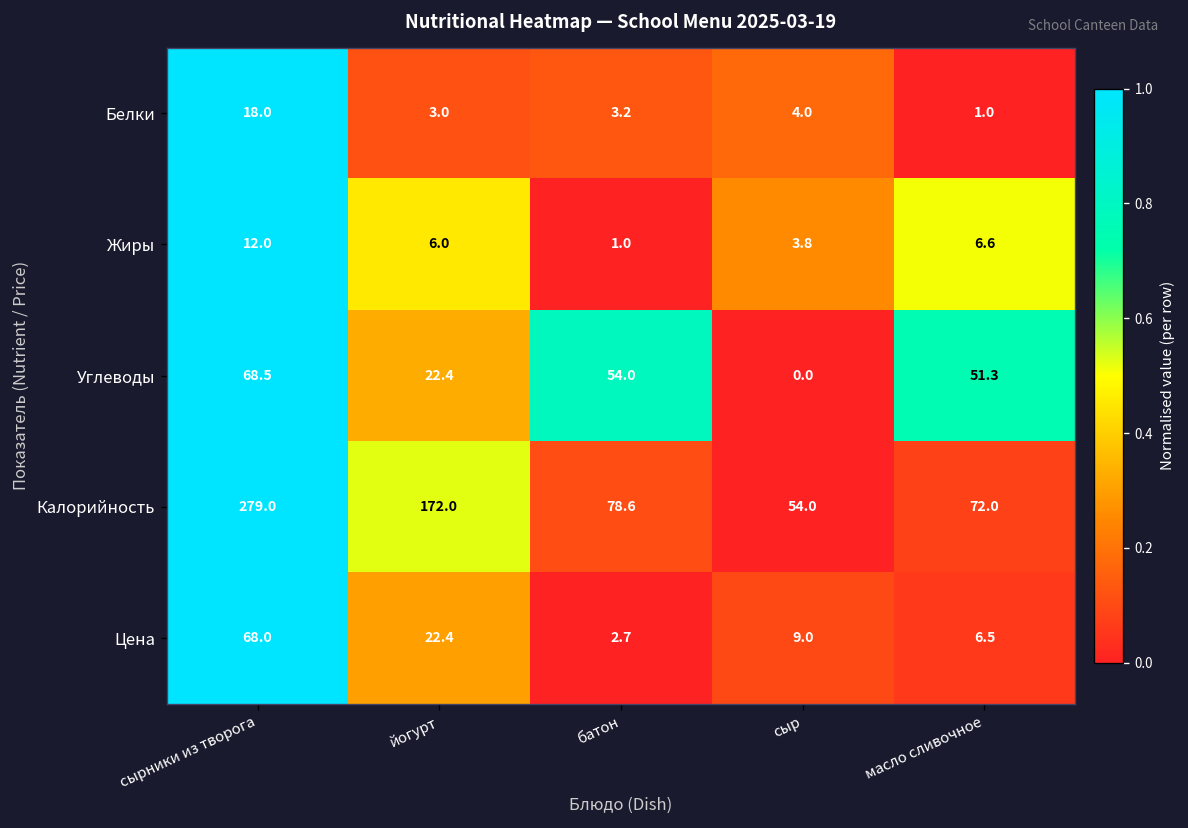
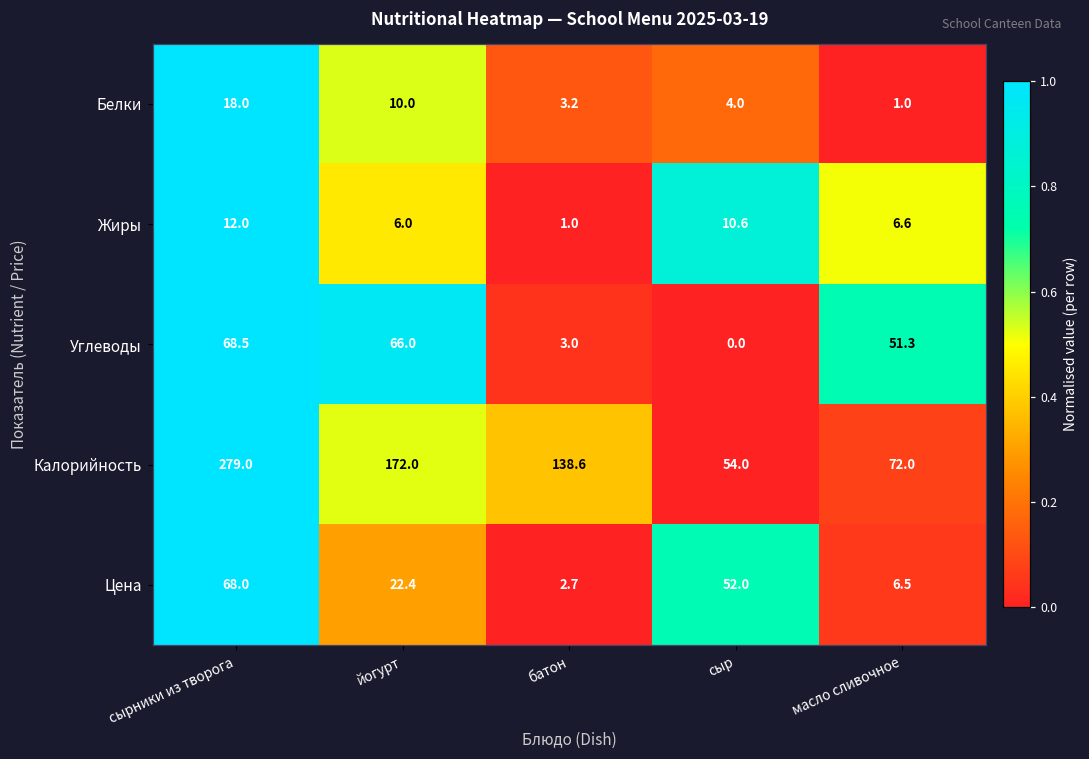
Белки, йогурт: 3.0 -> 10.0
Жиры, сыр: 3.8 -> 10.6
Углеводы, йогурт: 22.4 -> 66.0
Углеводы, батон: 54.0 -> 3.0
Калорийность, батон: 78.6 -> 138.6
Цена, сыр: 9.0 -> 52.0
